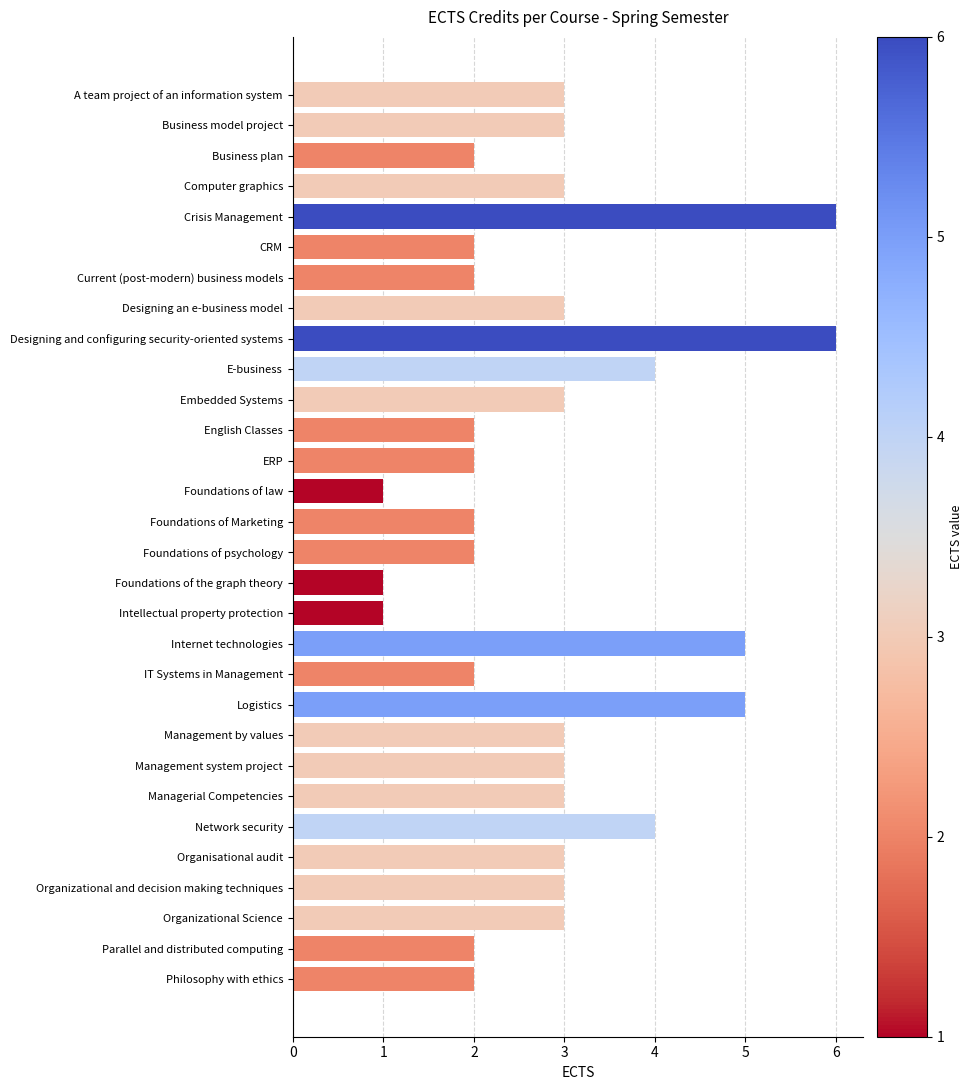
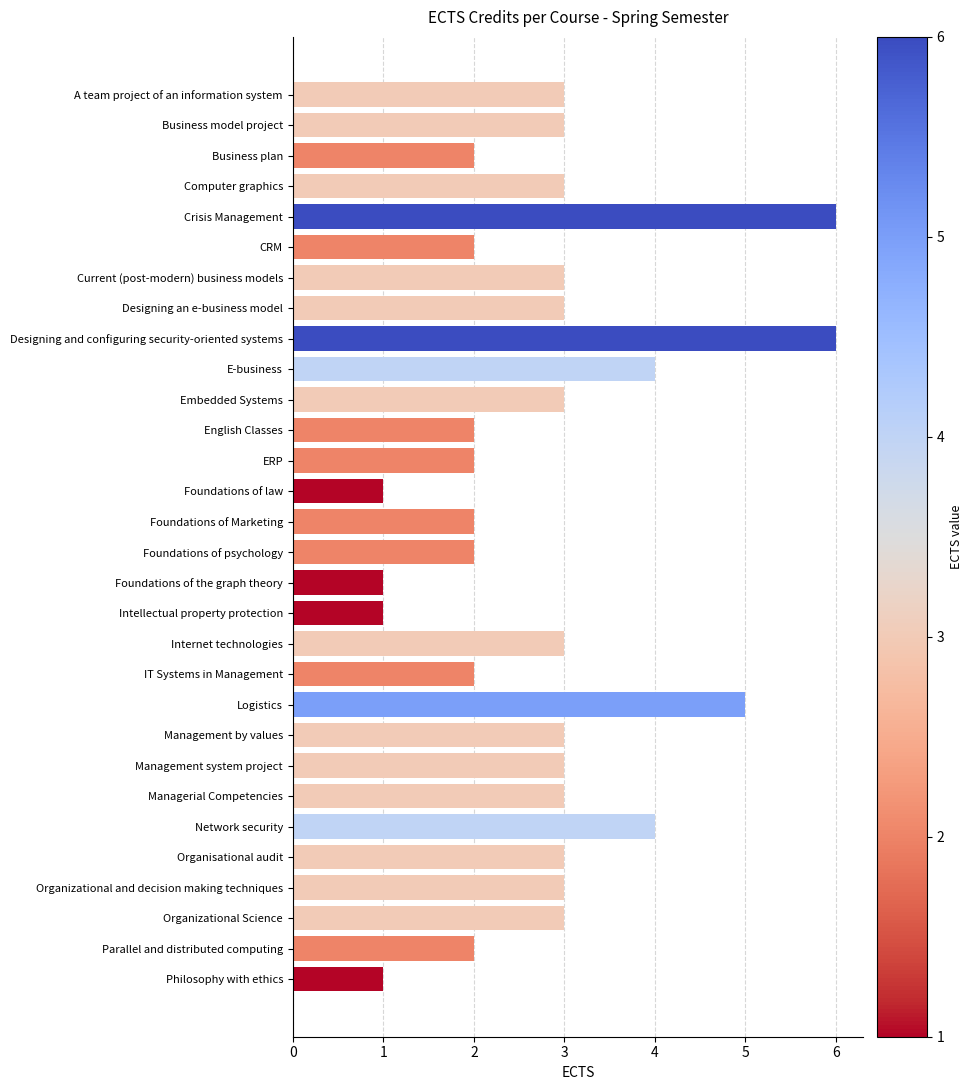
Current (post-modern) business models: 2 -> 3
Internet technologies: 5 -> 3
Philosophy with ethics: 2 -> 1
